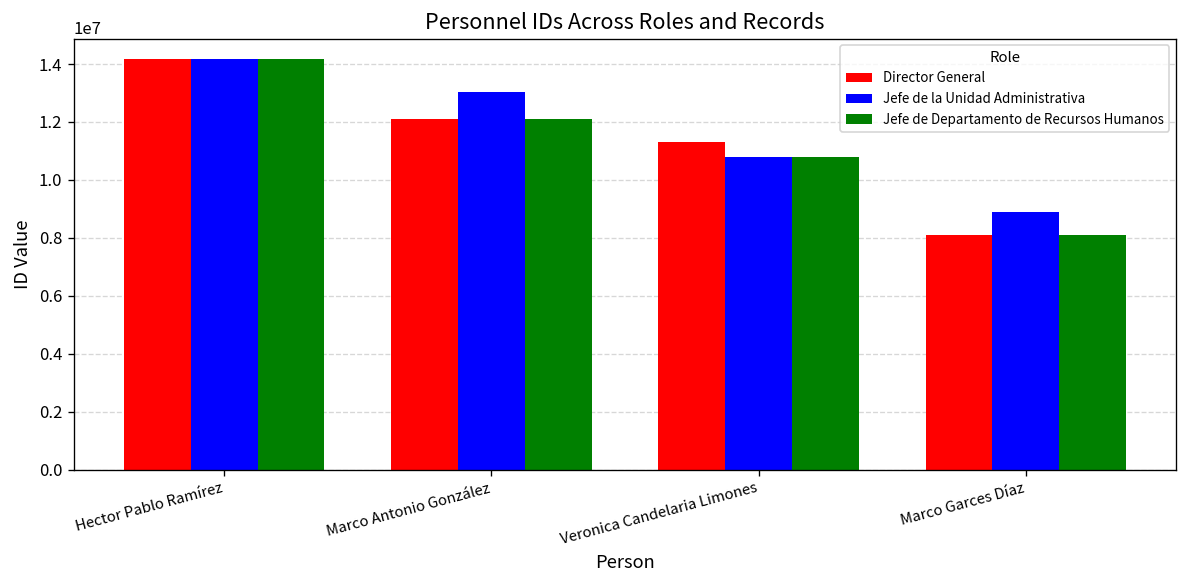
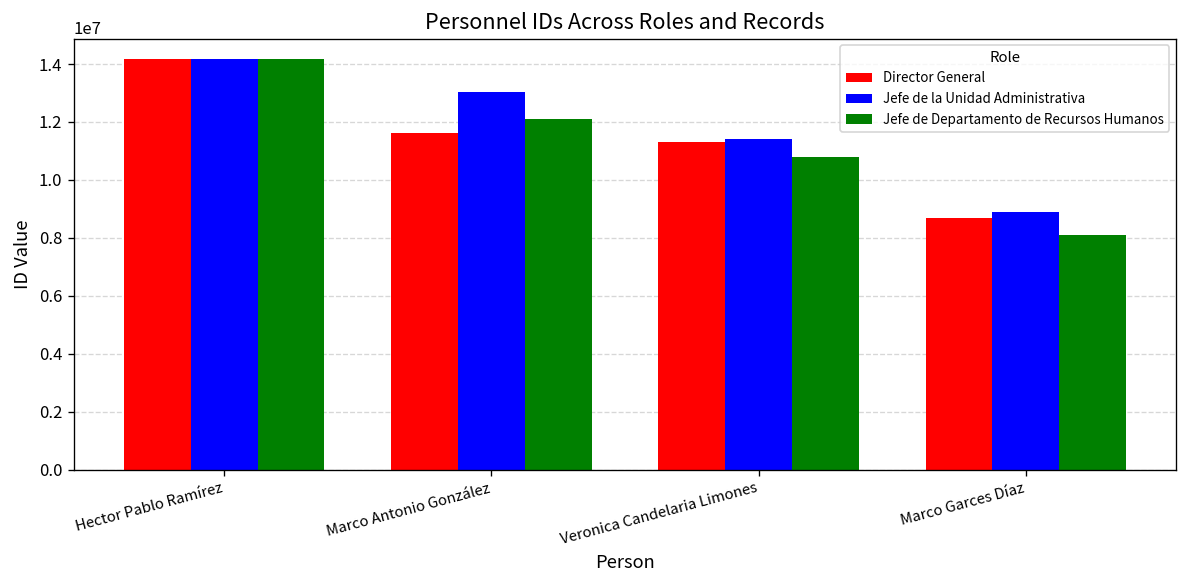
Director General, Marco Antonio González: 12100000 -> 11600000
Jefe de la Unidad Administrativa, Veronica Candelaria Limones: 10800000 -> 11400000
Director General, Marco Garces Díaz: 8100000 -> 8700000
